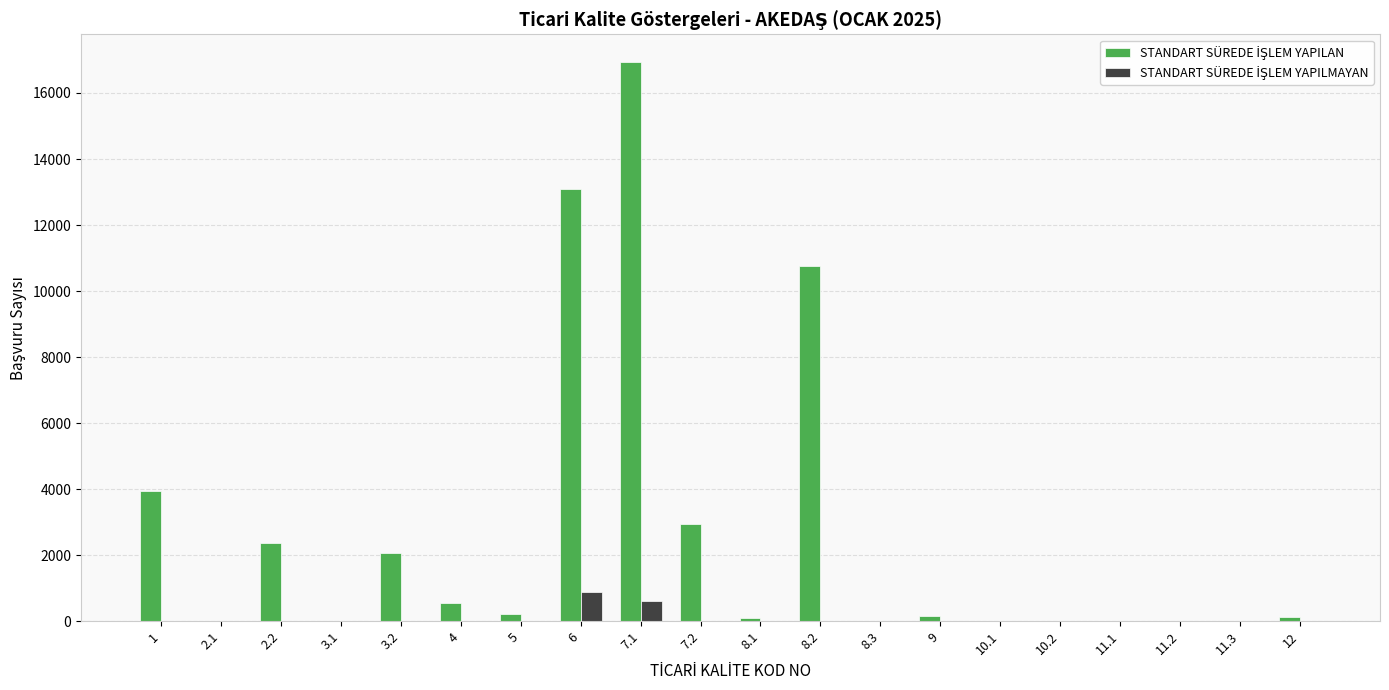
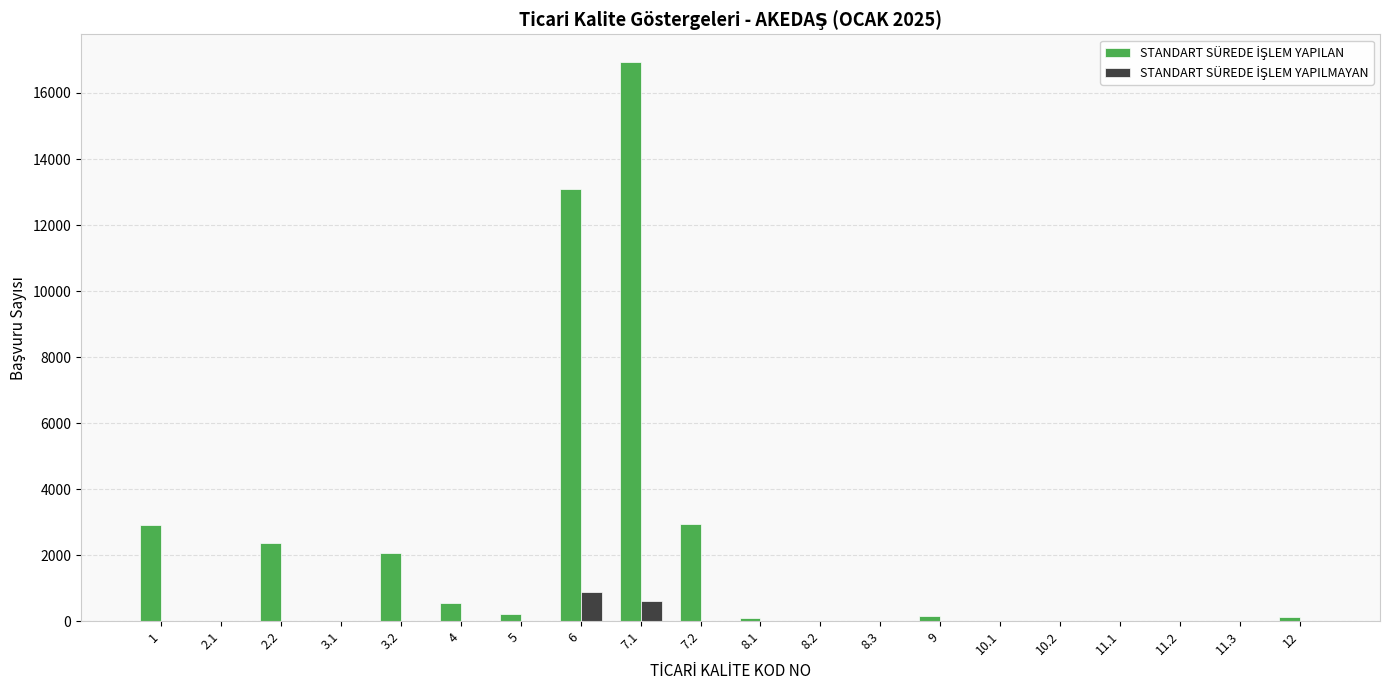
STANDART SÜREDE İŞLEM YAPILAN, 1: 3900 -> 2900
STANDART SÜREDE İŞLEM YAPILAN, 8.2: 10800 -> 0
